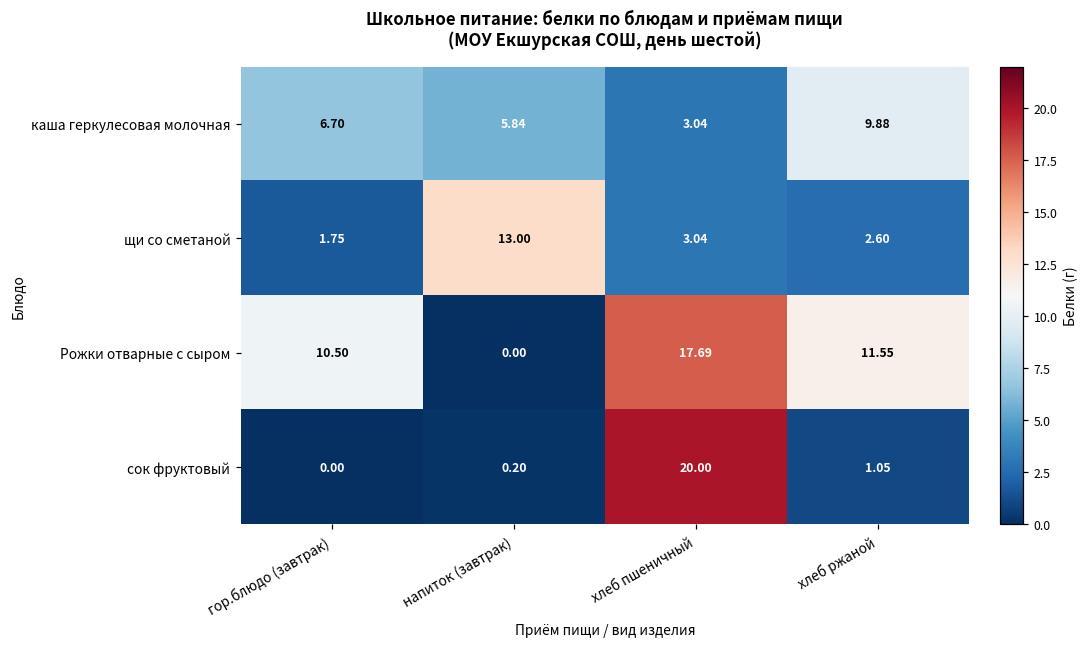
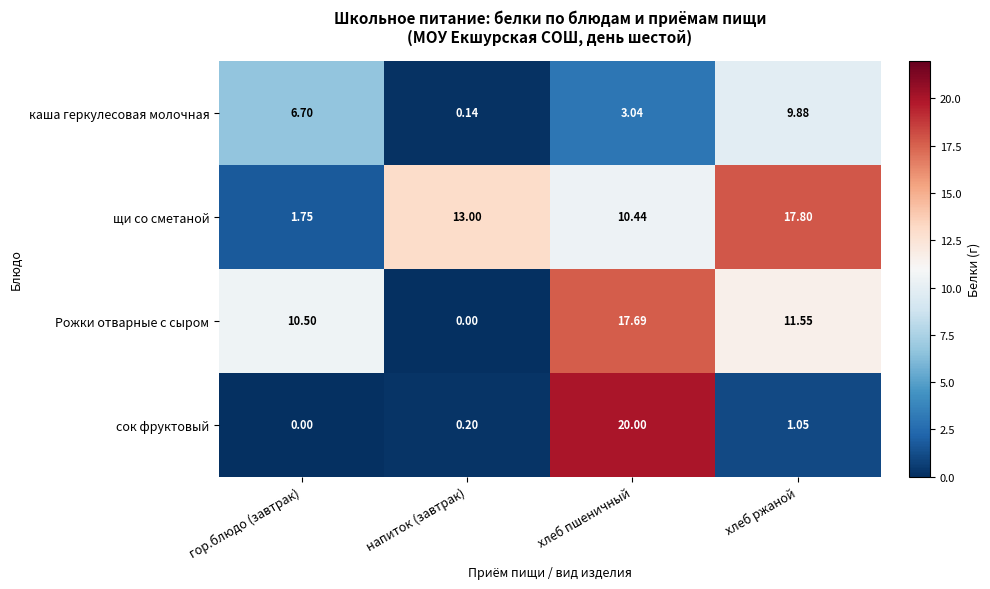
каша геркулесовая молочная, напиток (завтрак): 5.84 -> 0.14
щи со сметаной, хлеб пшеничный: 3.04 -> 10.44
щи со сметаной, хлеб ржаной: 2.60 -> 17.80
